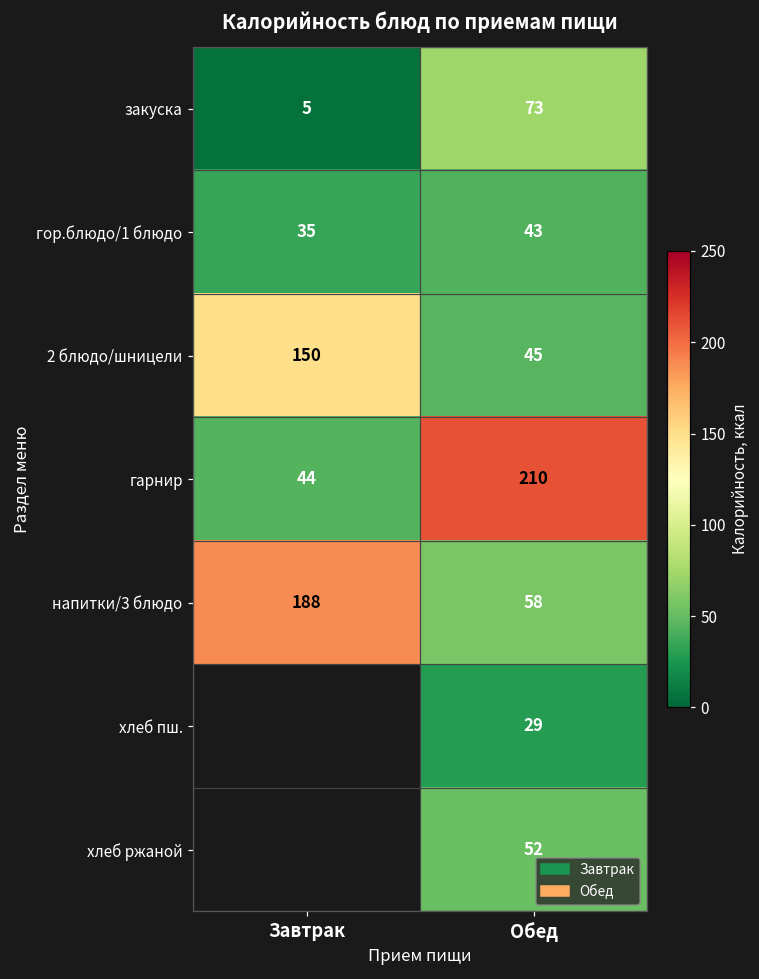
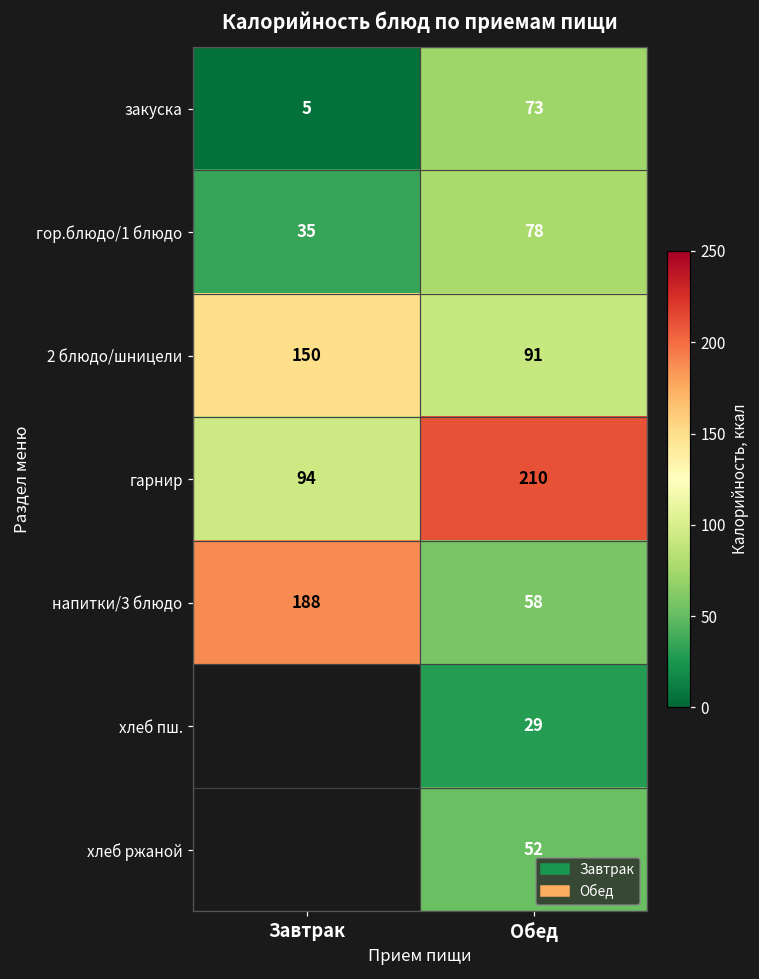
гор.блюдо/1 блюдо, Обед: 43 -> 78
2 блюдо/шницели, Обед: 45 -> 91
гарнир, Завтрак: 44 -> 94
